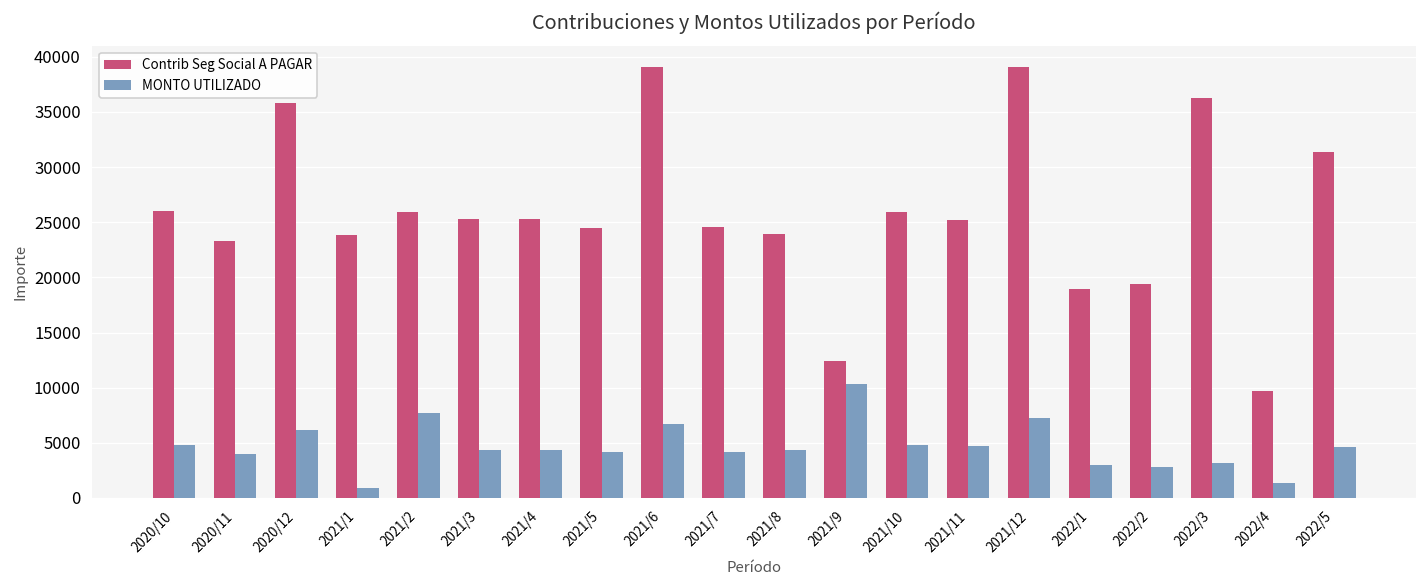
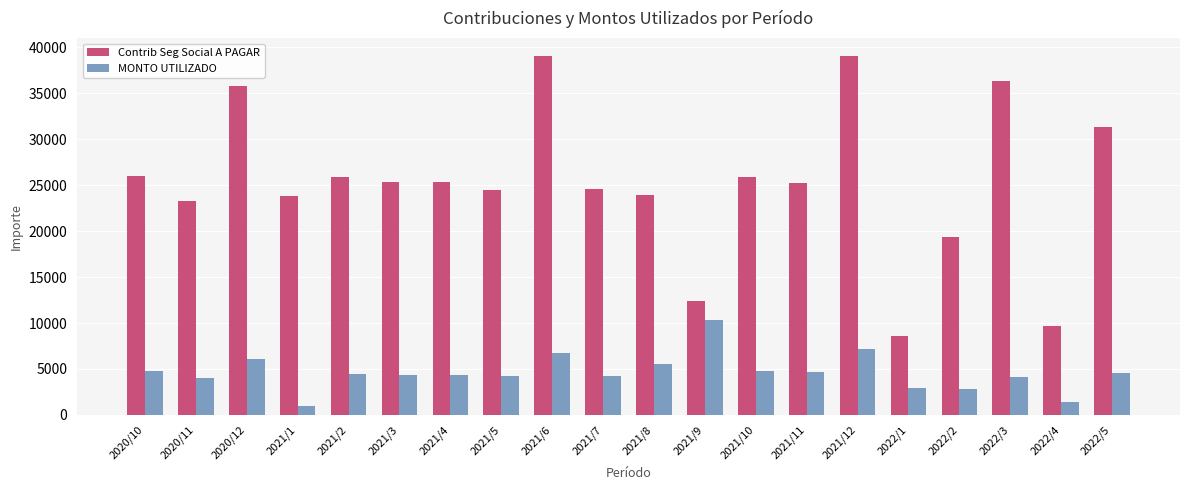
MONTO UTILIZADO, 2021/2: 8000 -> 4000
MONTO UTILIZADO, 2021/8: 4000 -> 6000
Contrib Seg Social A PAGAR, 2022/1: 19000 -> 9000
MONTO UTILIZADO, 2022/3: 3000 -> 4000
